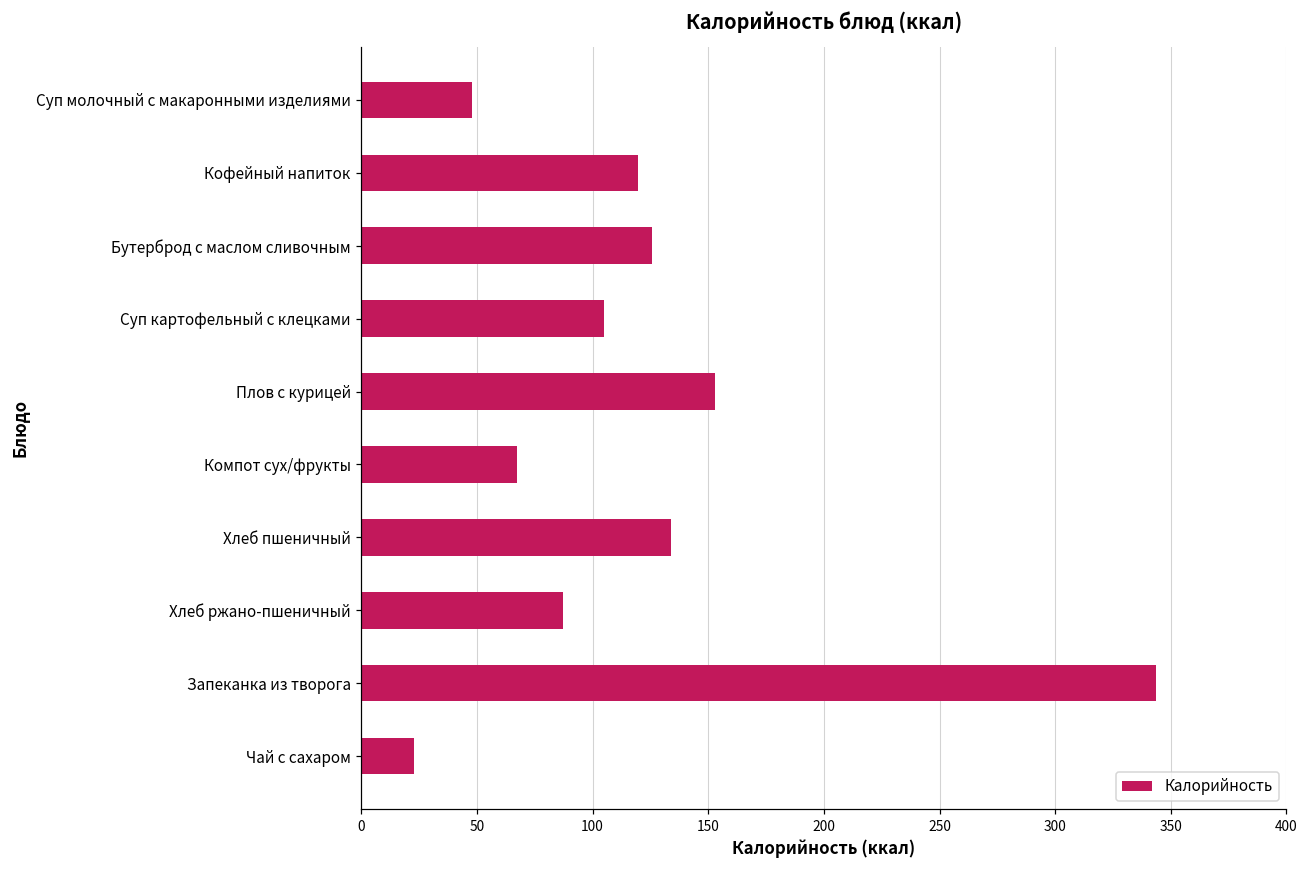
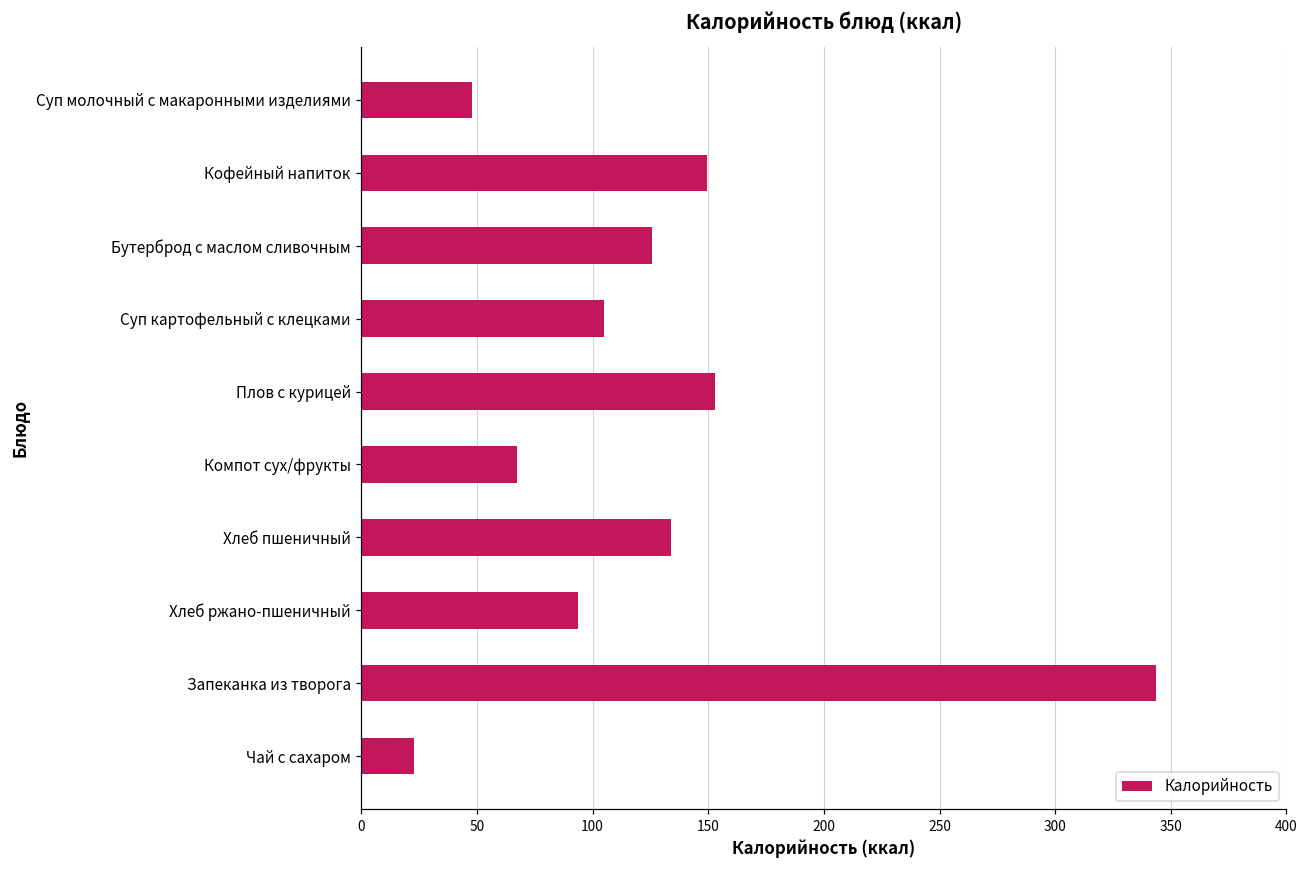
Кофейный напиток: 120 -> 149
Хлеб ржано-пшеничный: 87 -> 94
